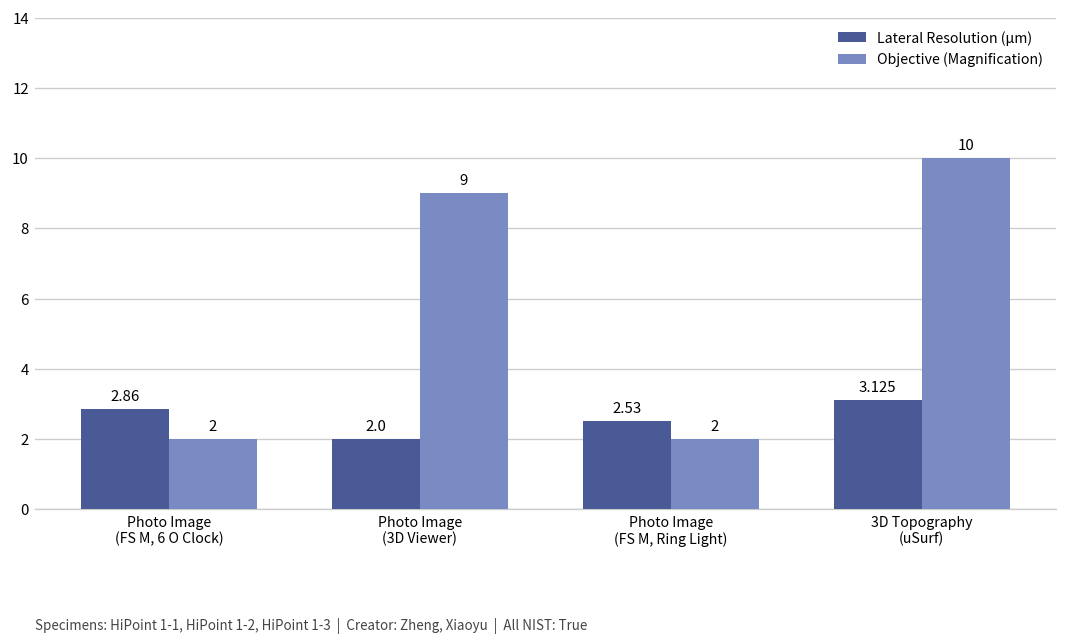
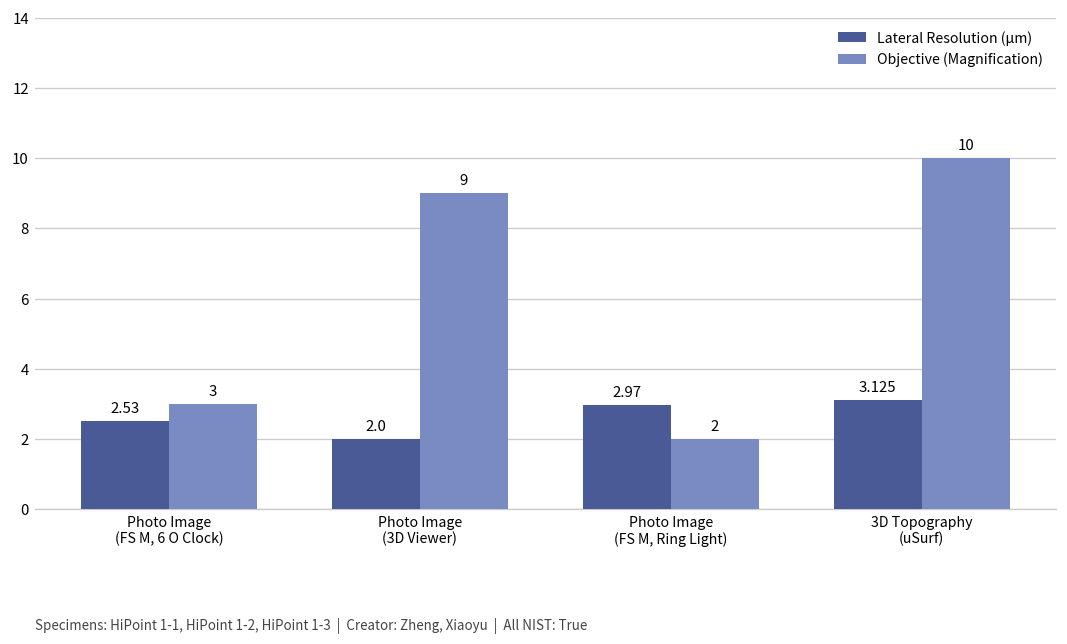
Lateral Resolution (µm), Photo Image (FS M, 6 O Clock): 2.86 -> 2.53
Objective (Magnification), Photo Image (FS M, 6 O Clock): 2 -> 3
Lateral Resolution (µm), Photo Image (FS M, Ring Light): 2.53 -> 2.97
